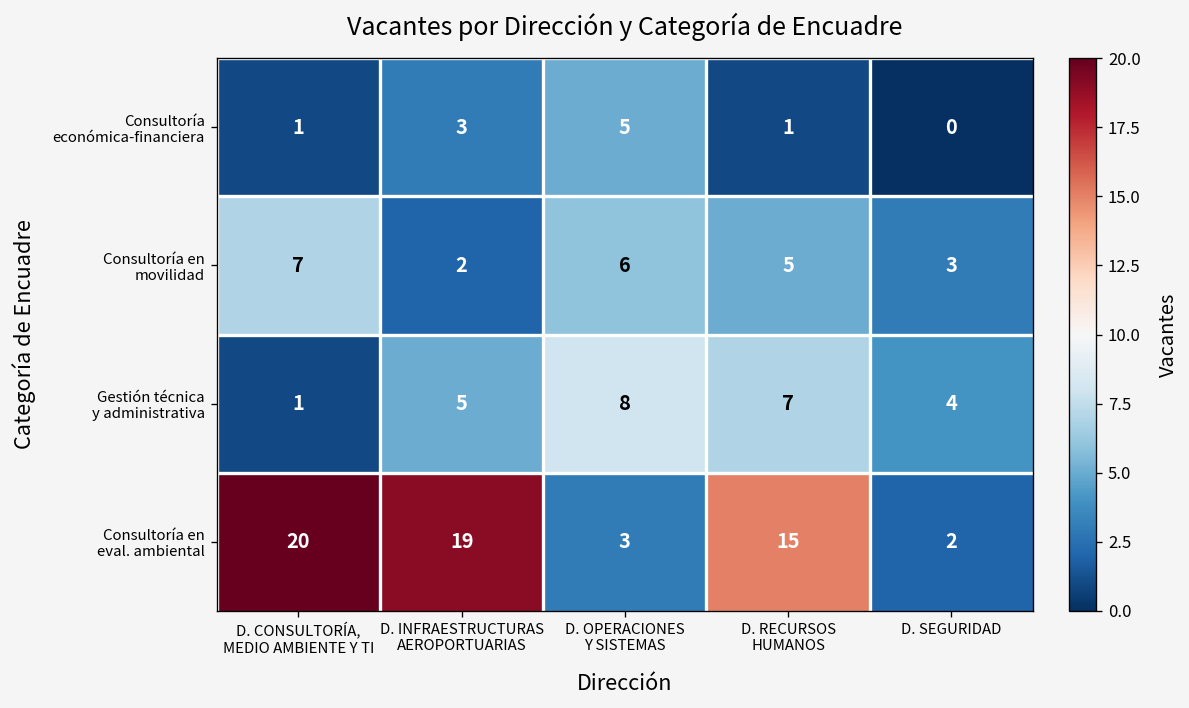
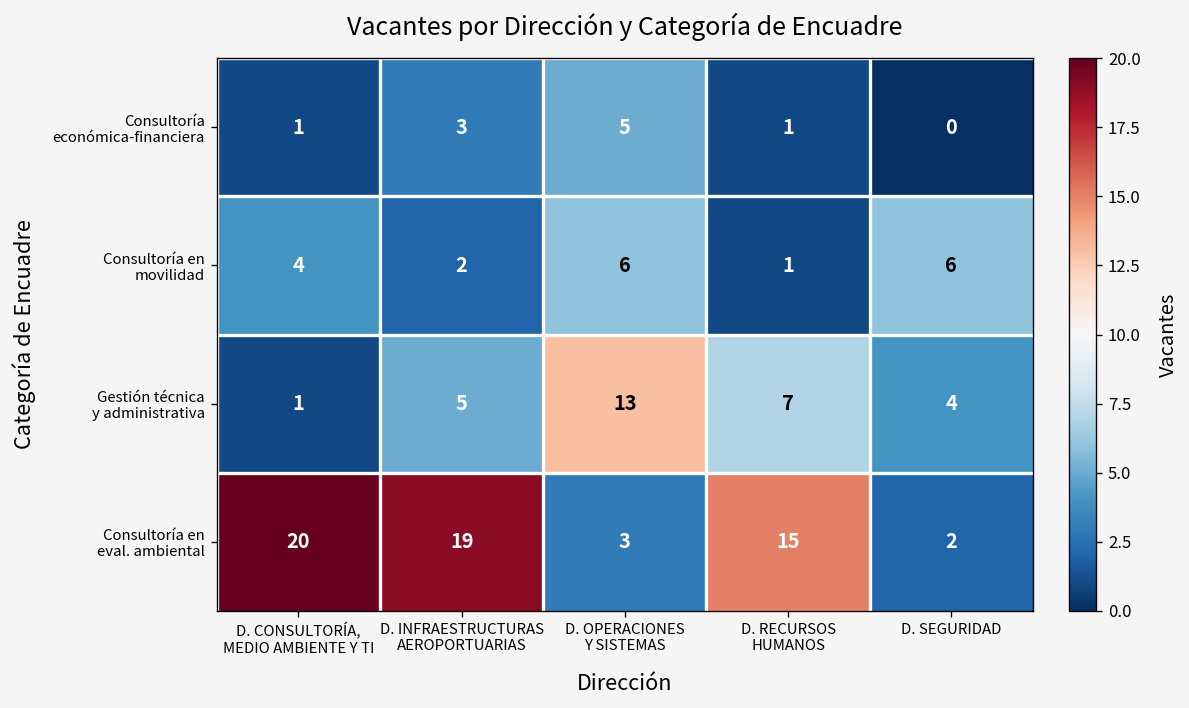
Consultoría en movilidad, D. CONSULTORÍA, MEDIO AMBIENTE Y TI: 7 -> 4
Consultoría en movilidad, D. RECURSOS HUMANOS: 5 -> 1
Consultoría en movilidad, D. SEGURIDAD: 3 -> 6
Gestión técnica y administrativa, D. OPERACIONES Y SISTEMAS: 8 -> 13
